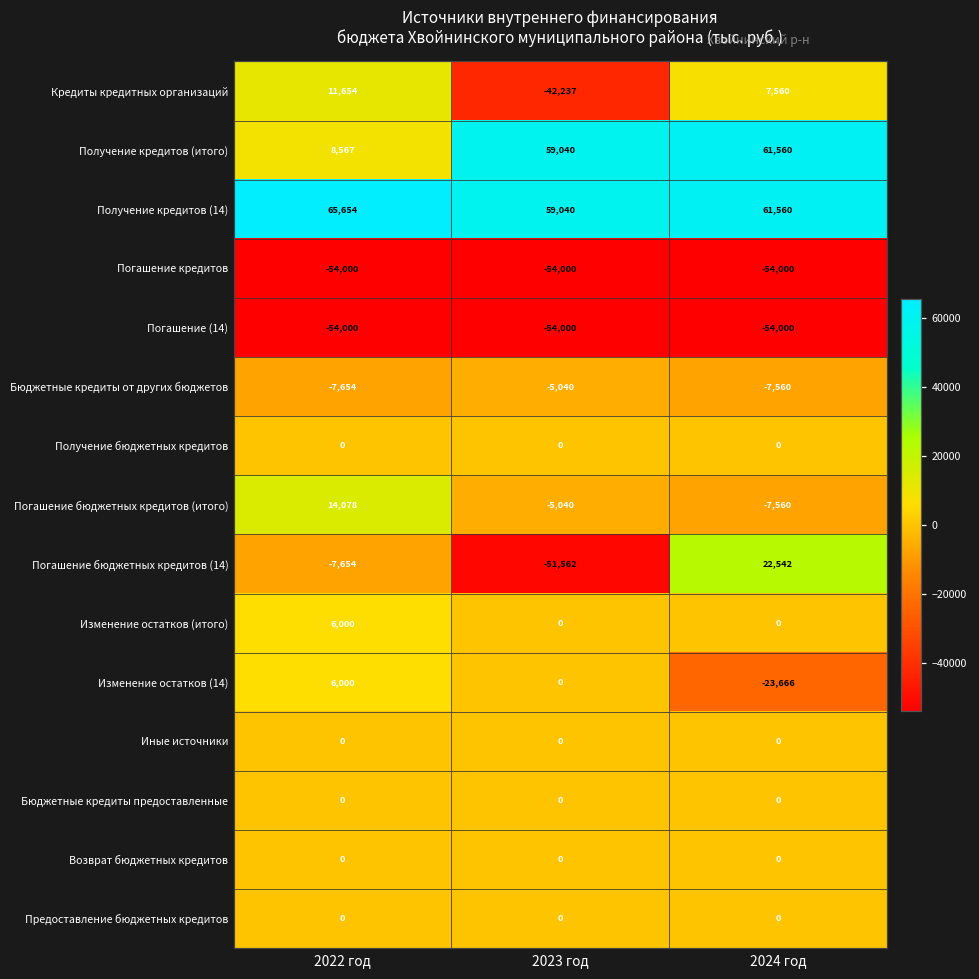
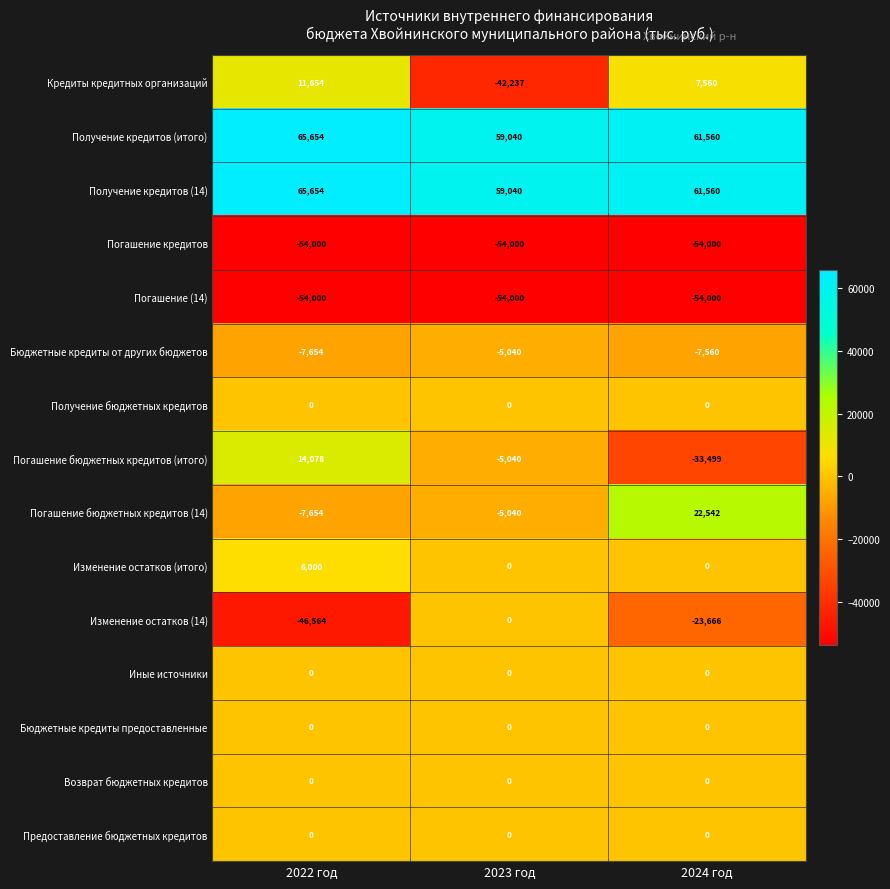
Получение кредитов (итого), 2022 год: 8,567 -> 65,654
Погашение бюджетных кредитов (итого), 2024 год: -7,560 -> -33,499
Погашение бюджетных кредитов (14), 2023 год: -51,562 -> -5,040
Изменение остатков (14), 2022 год: 6,000 -> -46,564
